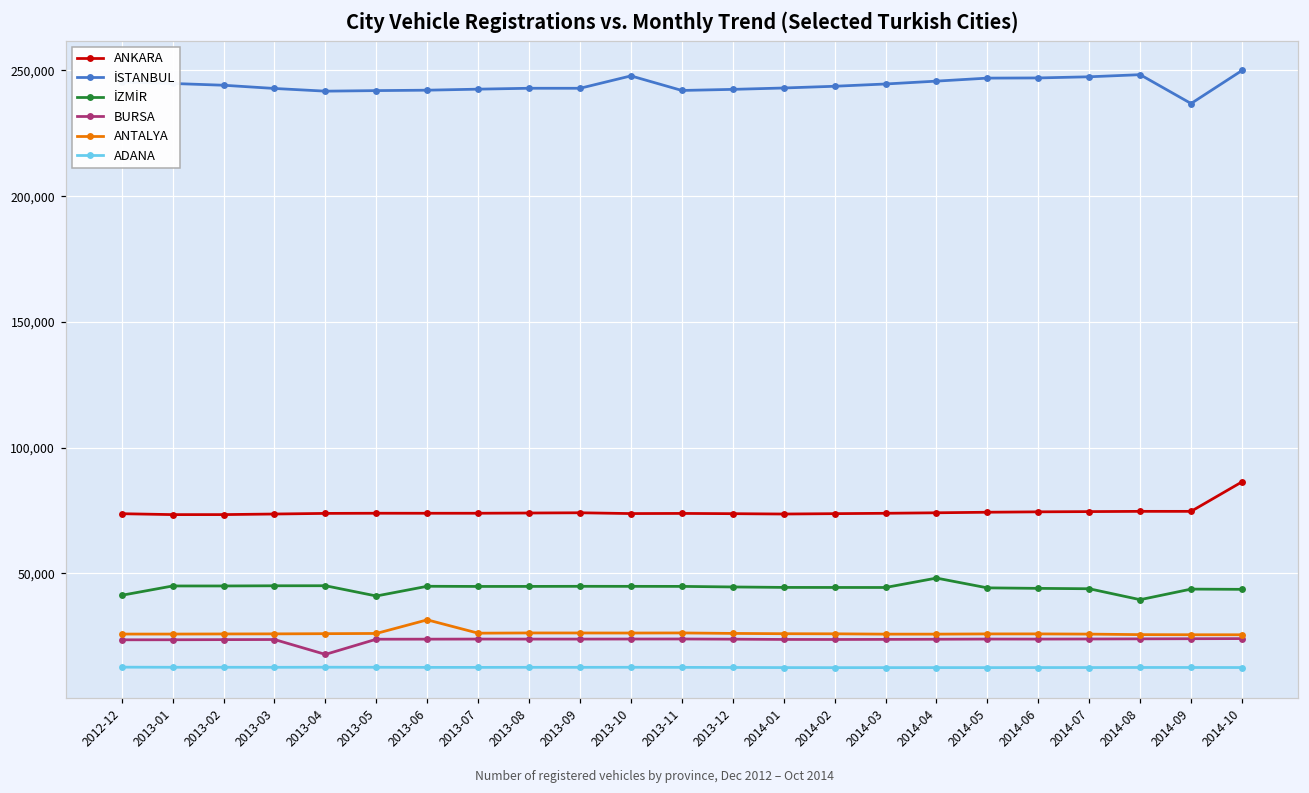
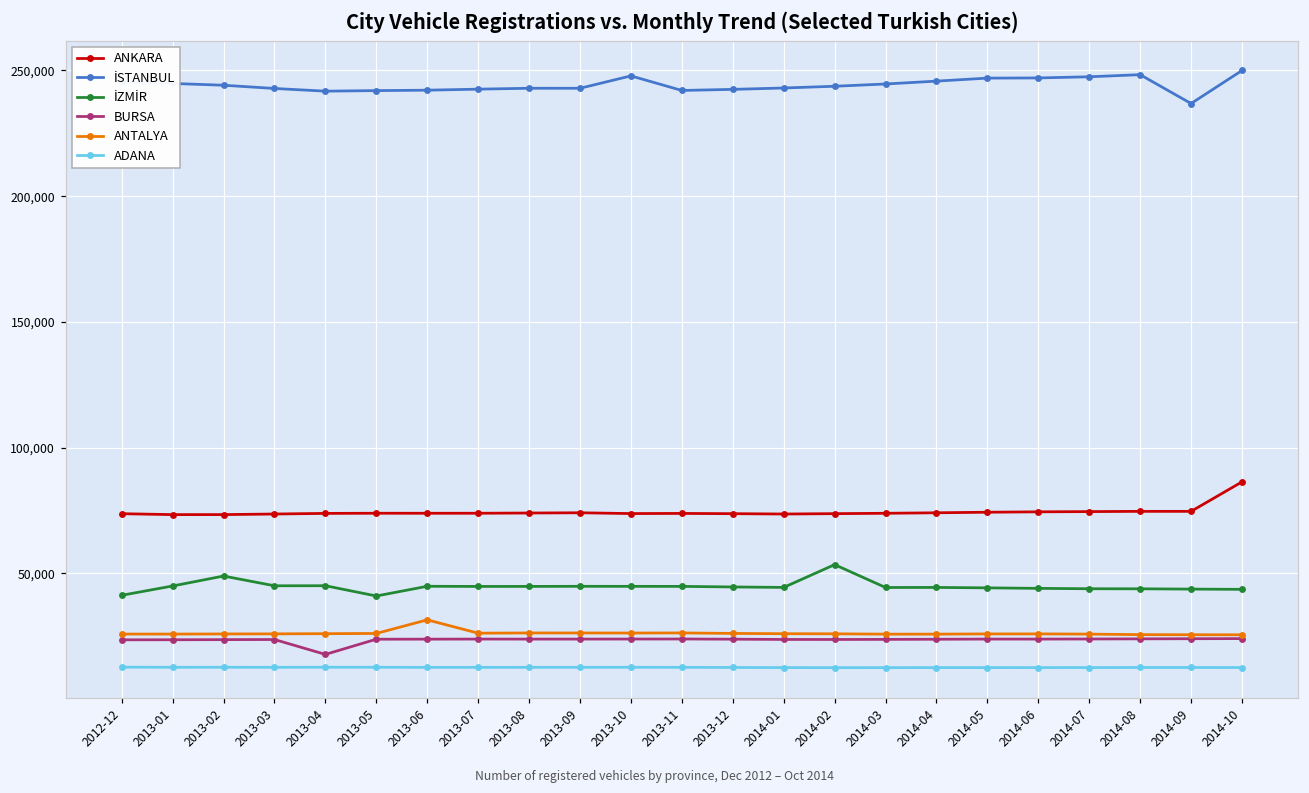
İZMİR, 2013-02: 45,000 -> 49,000
İZMİR, 2014-02: 44,000 -> 53,000
İZMİR, 2014-04: 48,000 -> 44,000
İZMİR, 2014-08: 39,000 -> 44,000
